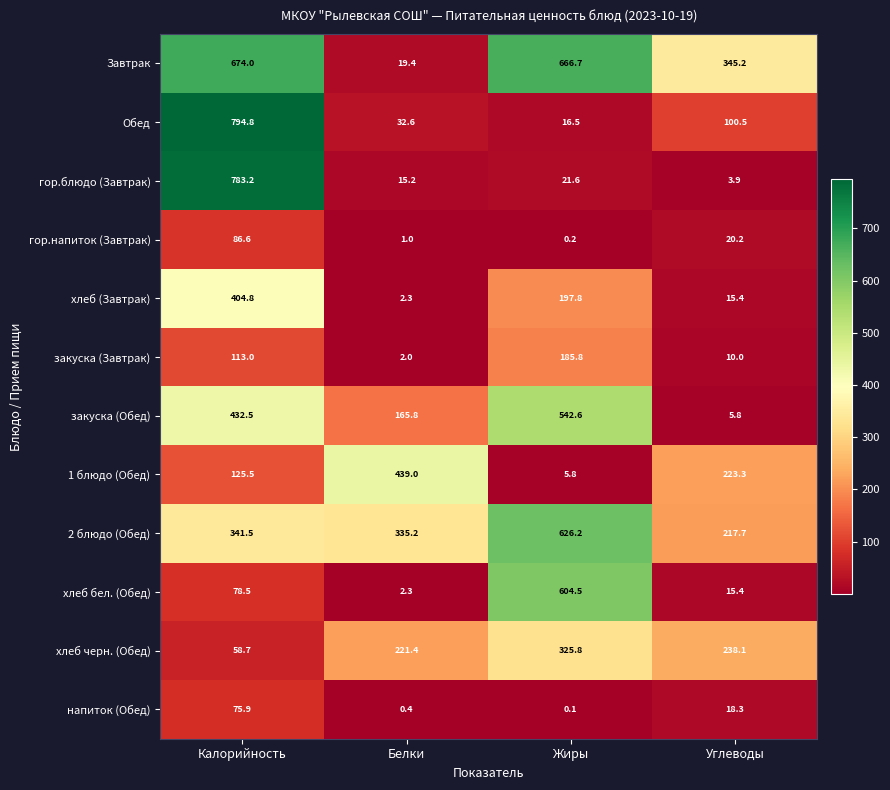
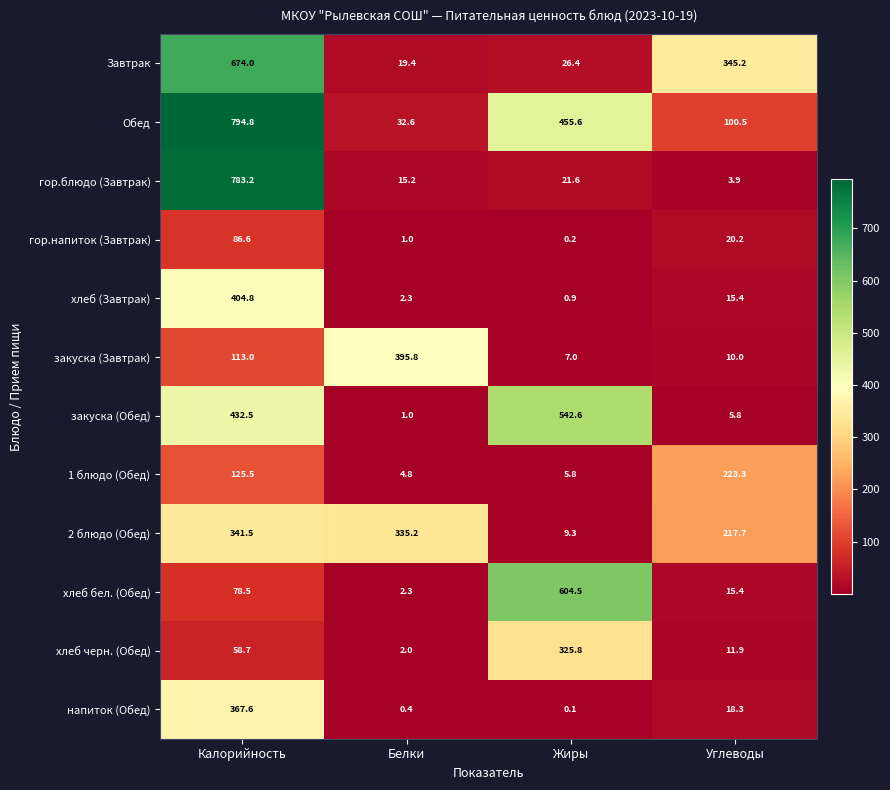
Завтрак, Жиры: 666.7 -> 26.4
Обед, Жиры: 16.5 -> 455.6
хлеб (Завтрак), Жиры: 197.8 -> 0.9
закуска (Завтрак), Белки: 2.0 -> 395.8
закуска (Завтрак), Жиры: 185.8 -> 7.0
закуска (Обед), Белки: 165.8 -> 1.0
1 блюдо (Обед), Белки: 439.0 -> 4.8
2 блюдо (Обед), Жиры: 626.2 -> 9.3
хлеб черн. (Обед), Белки: 221.4 -> 2.0
хлеб черн. (Обед), Углеводы: 238.1 -> 11.9
напиток (Обед), Калорийность: 75.9 -> 367.6
